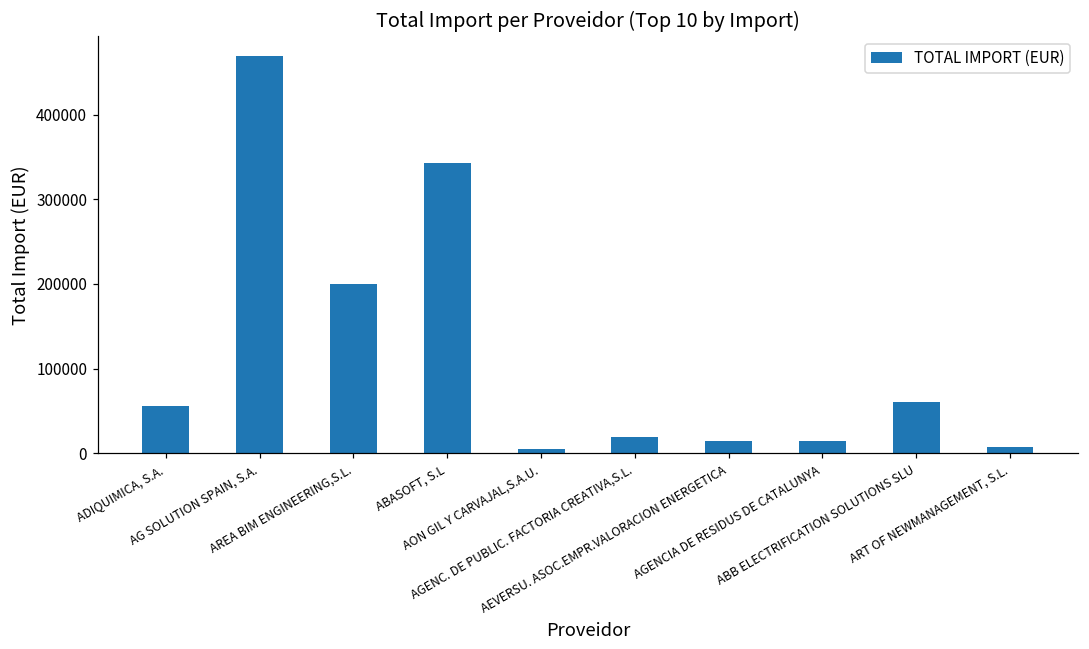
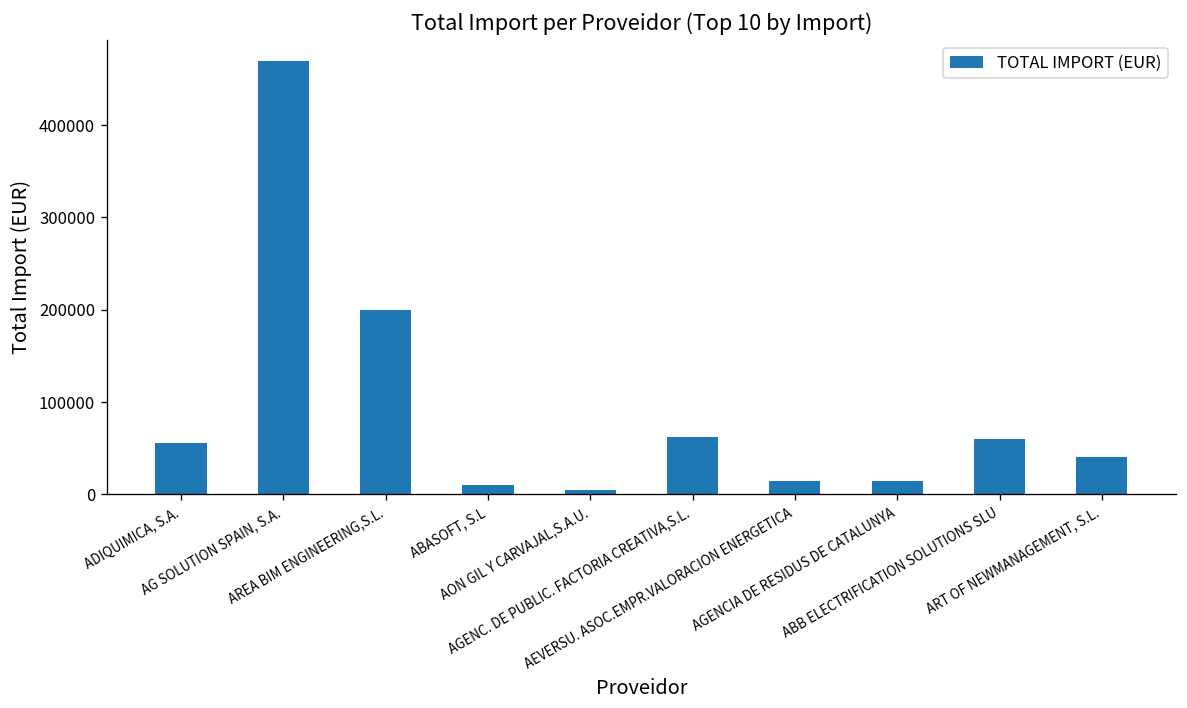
ABASOFT, S.L: 340000 -> 10000
AGENC. DE PUBLIC. FACTORIA CREATIVA,S.L.: 20000 -> 60000
ART OF NEWMANAGEMENT, S.L.: 10000 -> 40000
